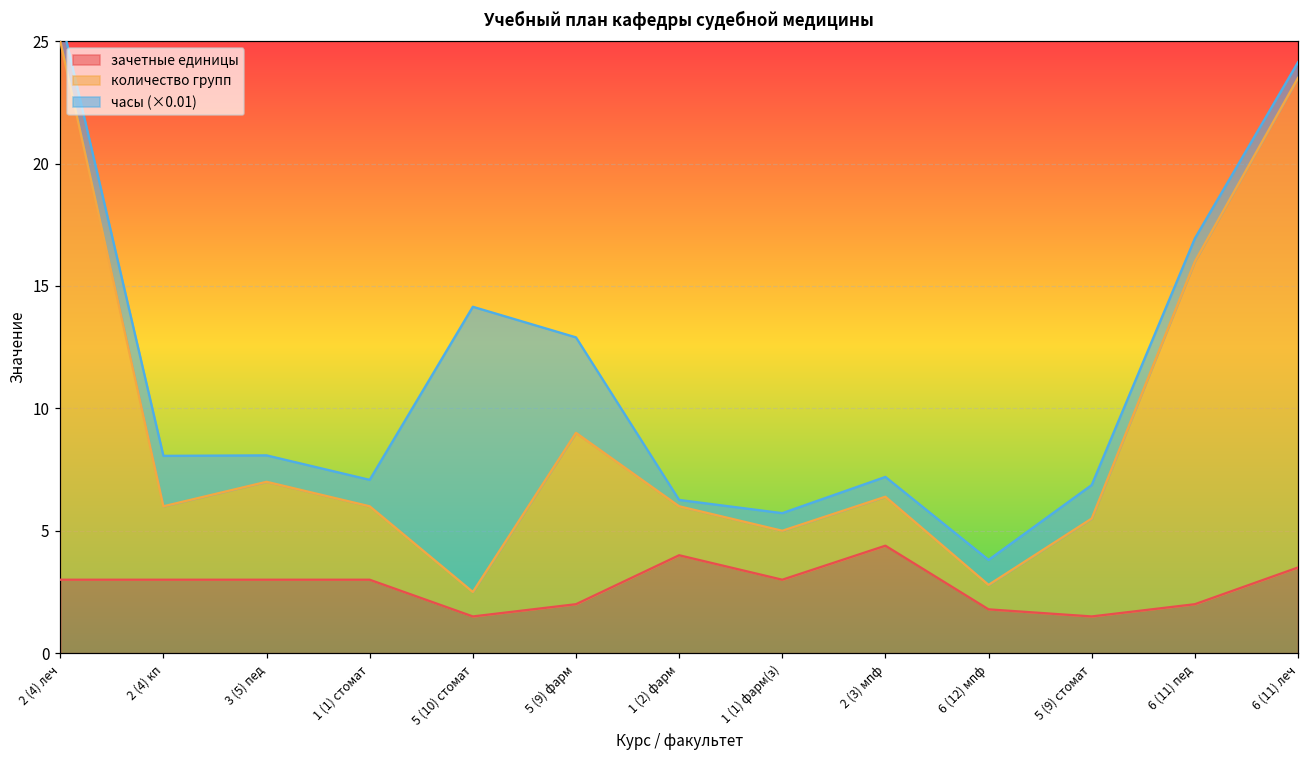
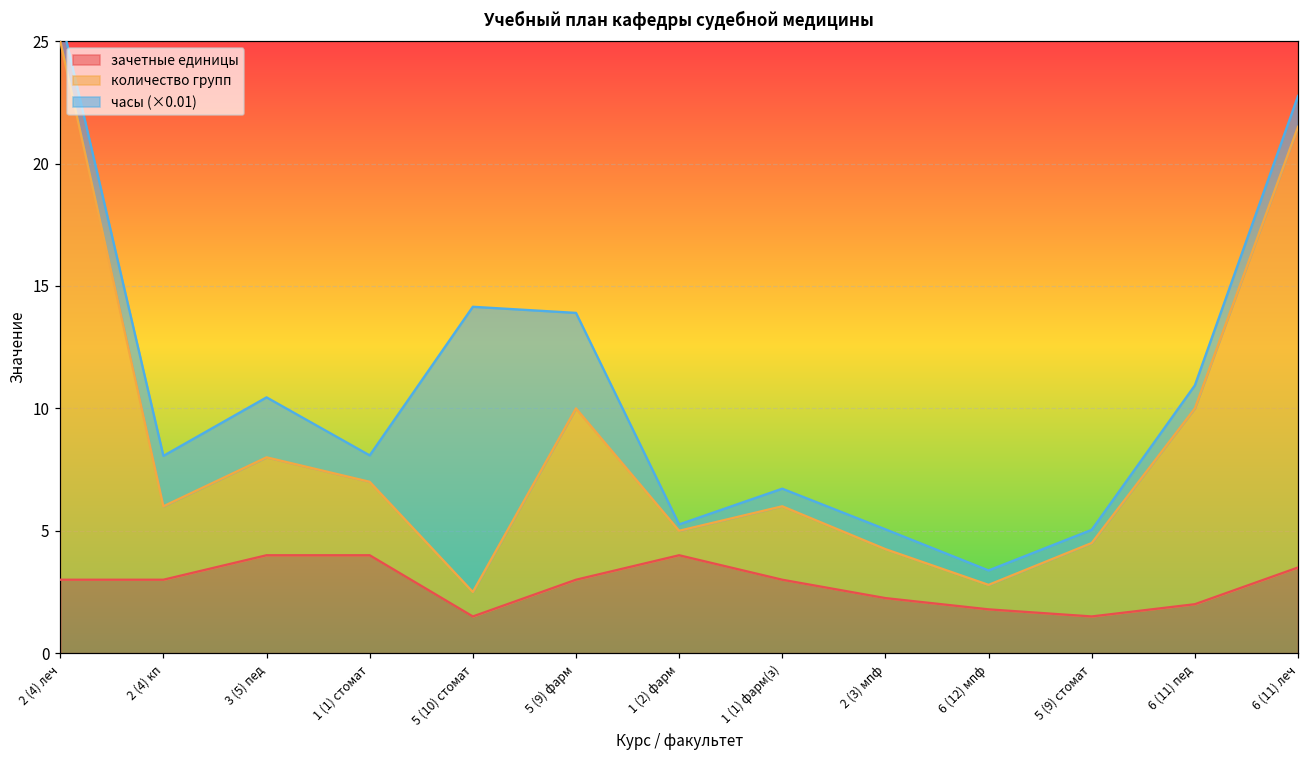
зачетные единицы, 3 (5) пед: 3 -> 4
часы (×0.01), 3 (5) пед: 1.1 -> 2.4
зачетные единицы, 1 (1) стомат: 3 -> 4
зачетные единицы, 5 (9) фарм: 2 -> 3
количество групп, 1 (2) фарм: 2 -> 1
количество групп, 1 (1) фарм(з): 2 -> 3
зачетные единицы, 2 (3) мпф: 4.4 -> 2.3
часы (×0.01), 6 (12) мпф: 1.0 -> 0.6
количество групп, 5 (9) стомат: 4 -> 3
часы (×0.01), 5 (9) стомат: 1.4 -> 0.5
количество групп, 6 (11) пед: 14 -> 8
количество групп, 6 (11) леч: 20 -> 18
часы (×0.01), 6 (11) леч: 0.6 -> 1.3
